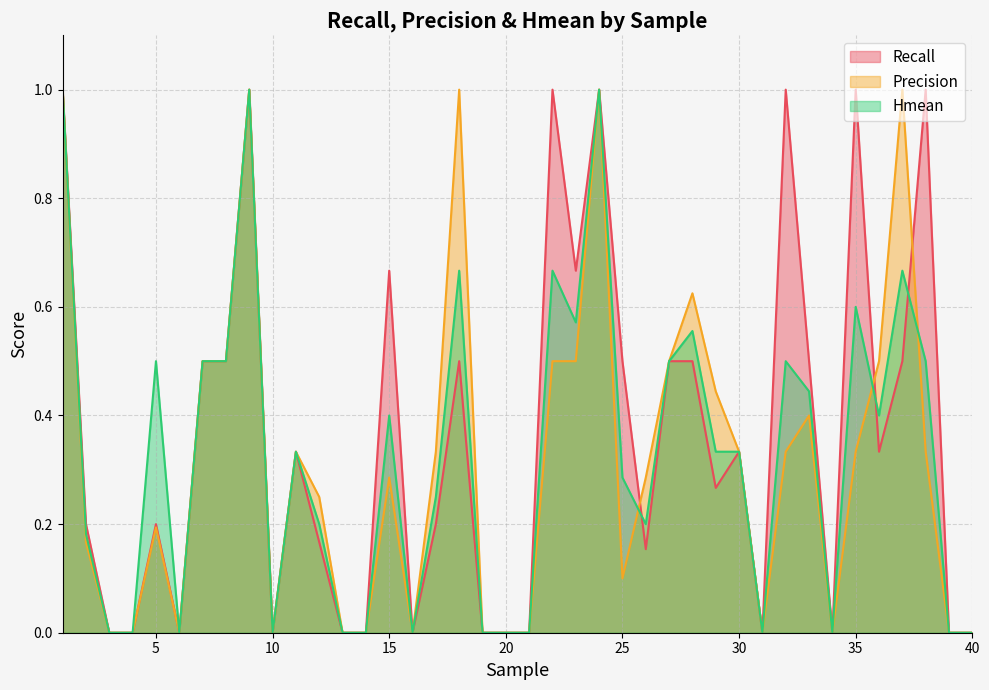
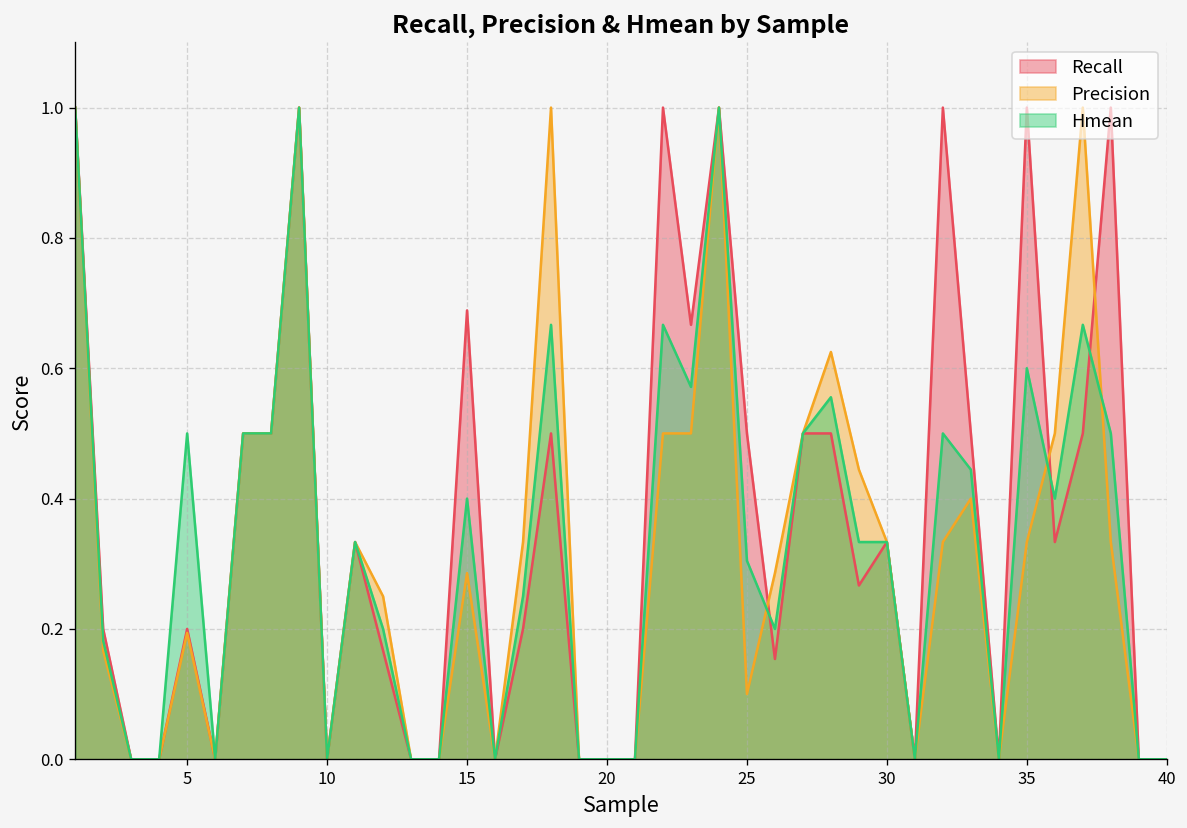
Recall, 15: 0.67 -> 0.69
Hmean, 25: 0.29 -> 0.30
